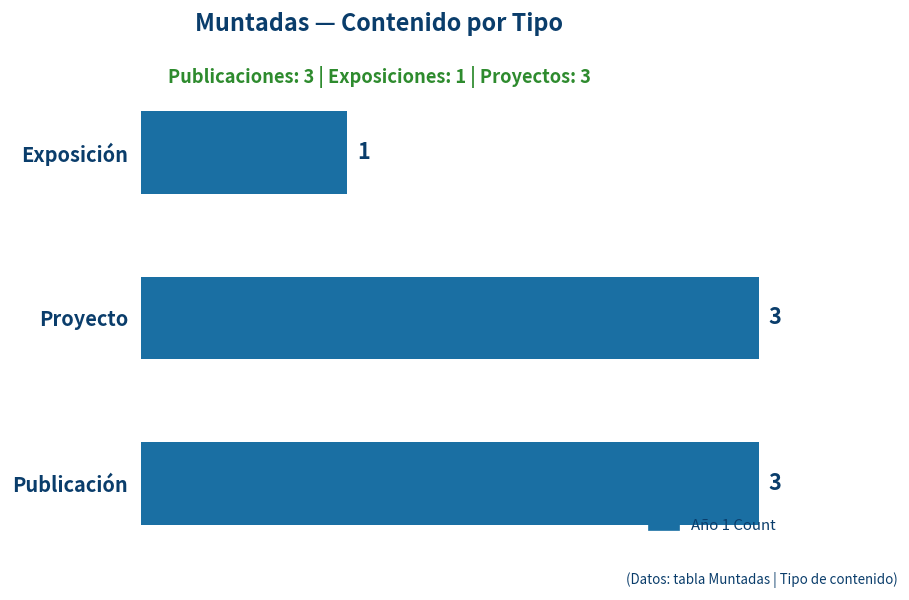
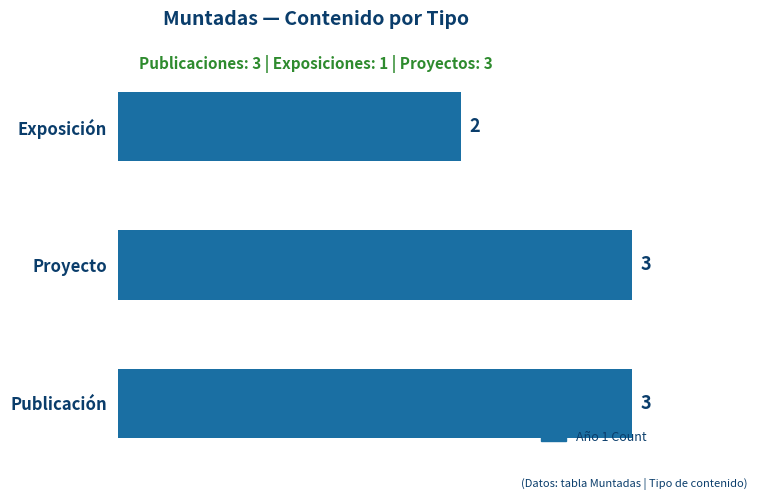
Exposición: 1 -> 2
